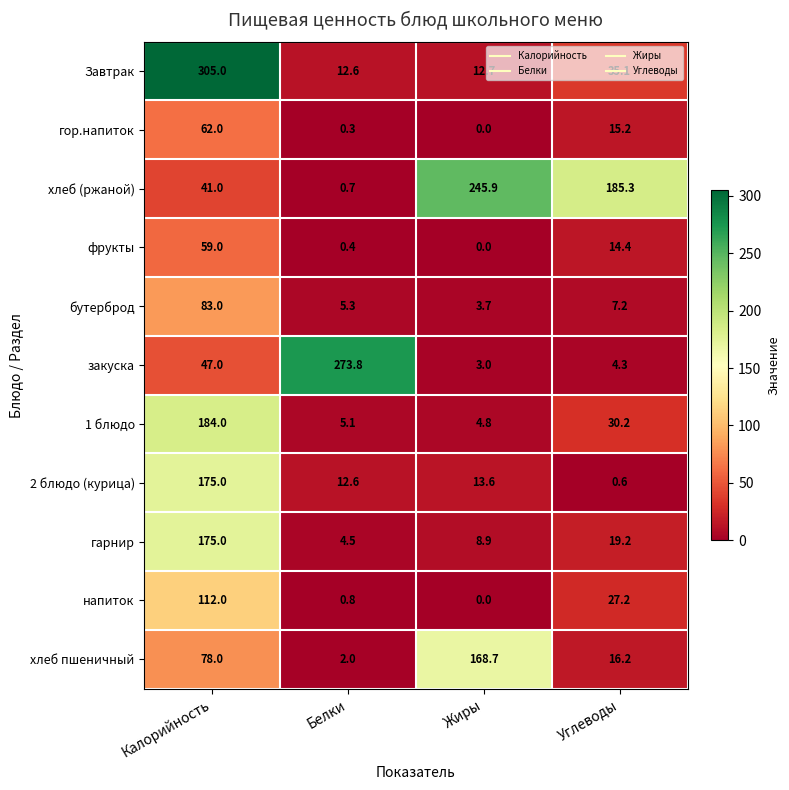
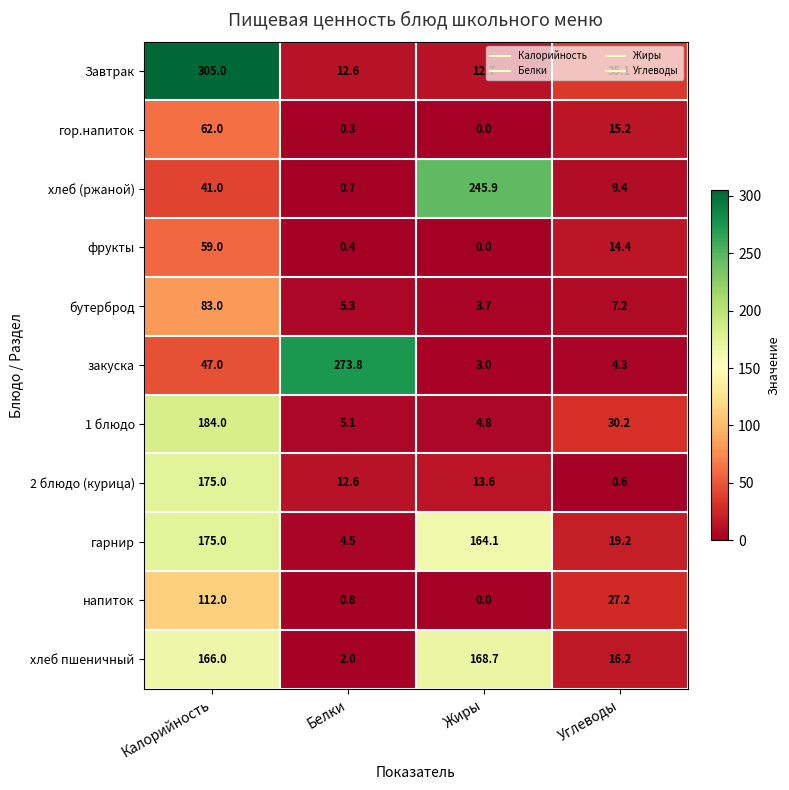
хлеб (ржаной), Углеводы: 185.3 -> 9.4
гарнир, Жиры: 8.9 -> 164.1
хлеб пшеничный, Калорийность: 78.0 -> 166.0
